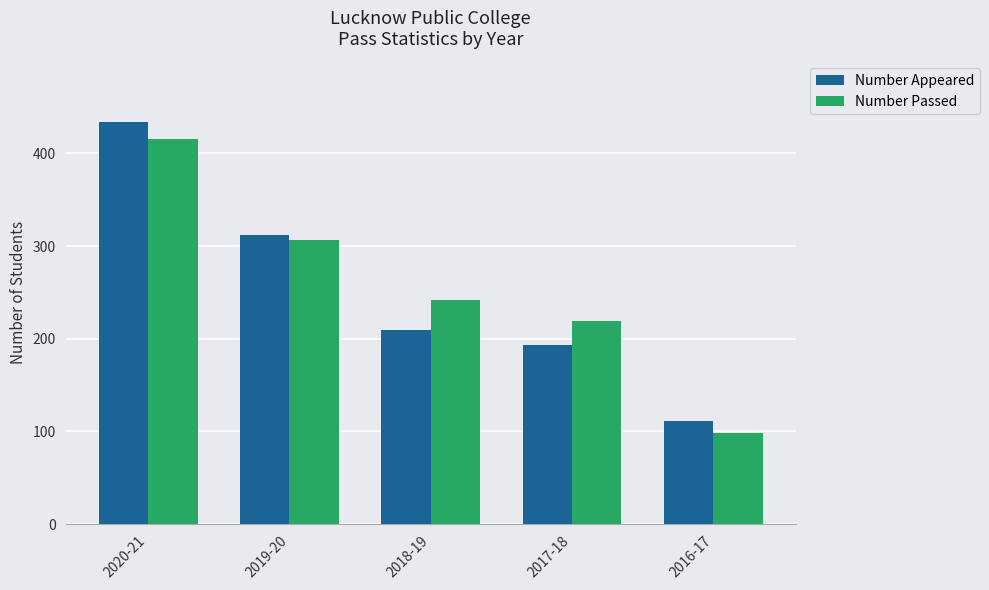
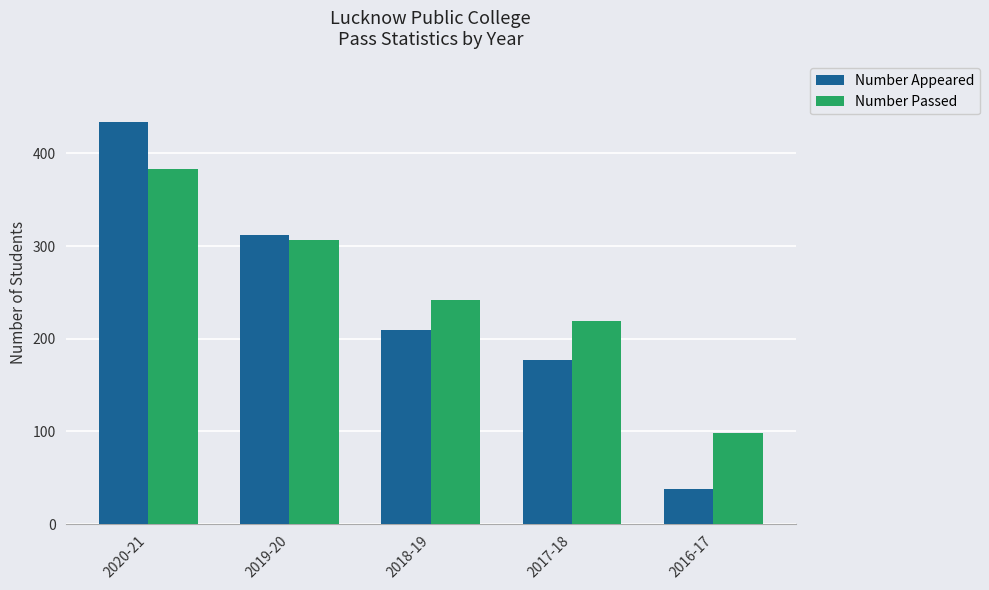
Number Passed, 2020-21: 420 -> 380
Number Appeared, 2017-18: 190 -> 180
Number Appeared, 2016-17: 110 -> 40
